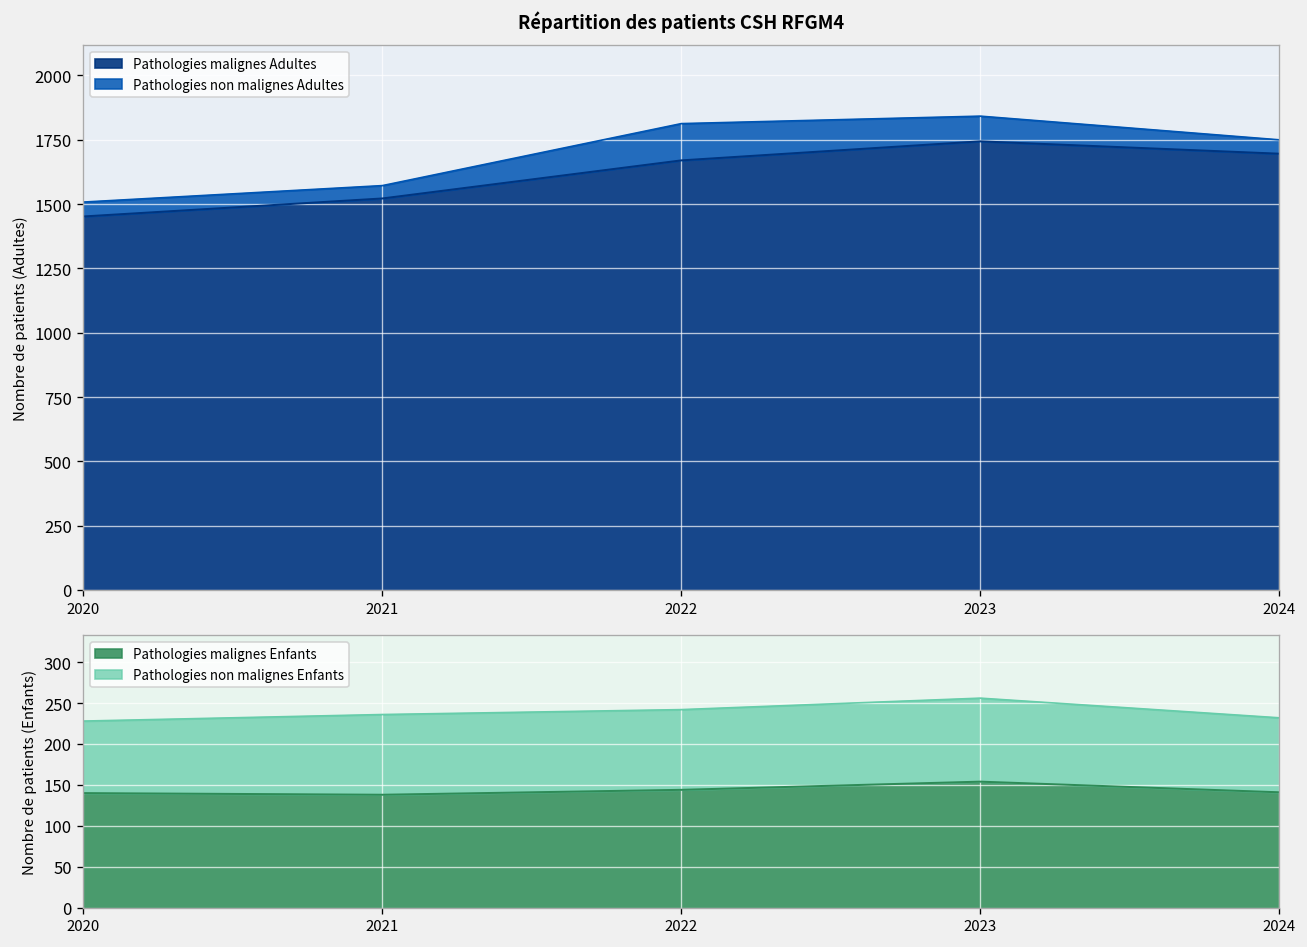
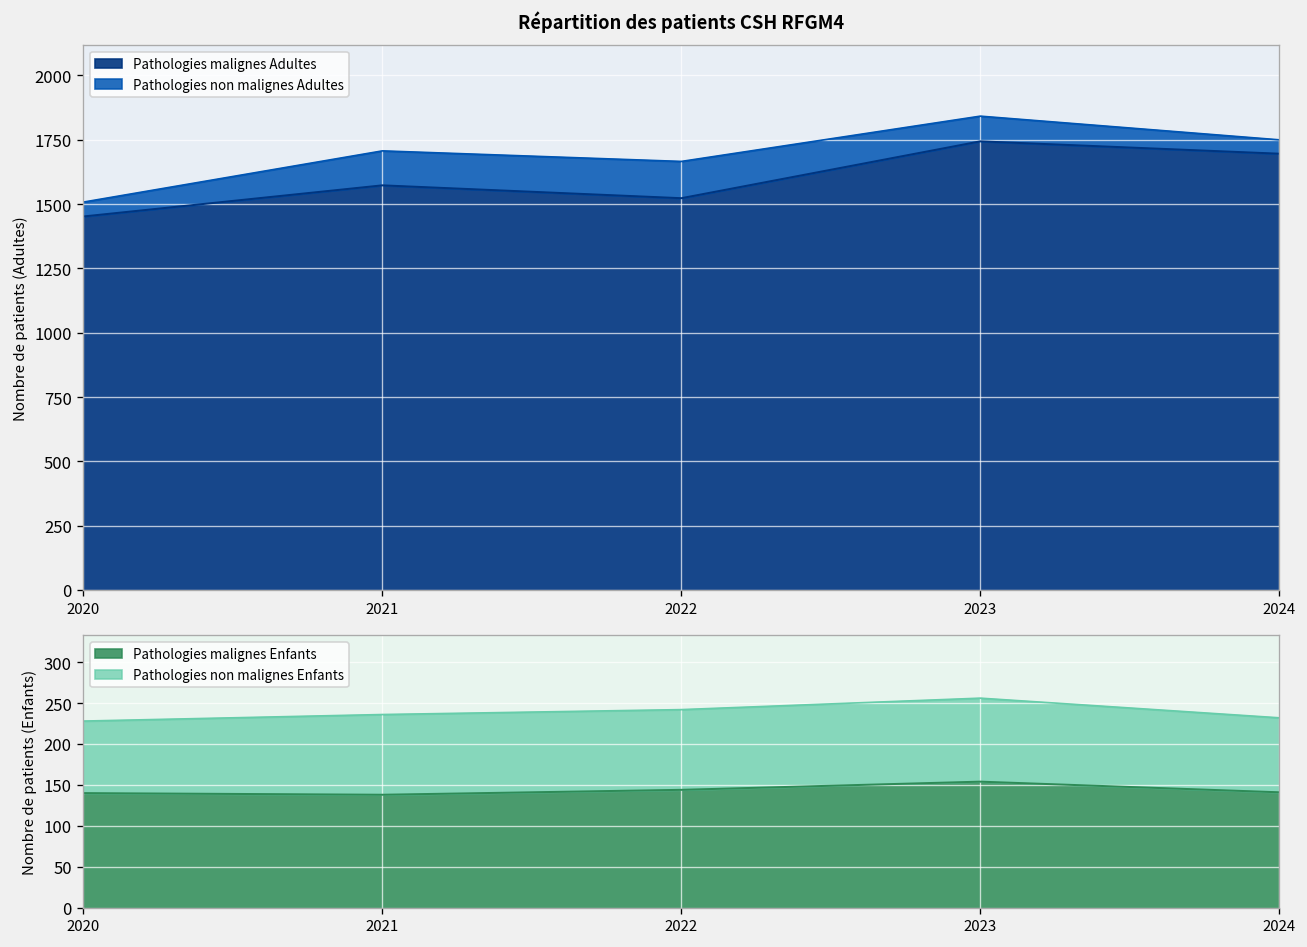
Répartition des patients CSH RFGM4, Pathologies malignes Adultes, 2021: 1520 -> 1570
Répartition des patients CSH RFGM4, Pathologies non malignes Adultes, 2021: 50 -> 130
Répartition des patients CSH RFGM4, Pathologies malignes Adultes, 2022: 1670 -> 1520
